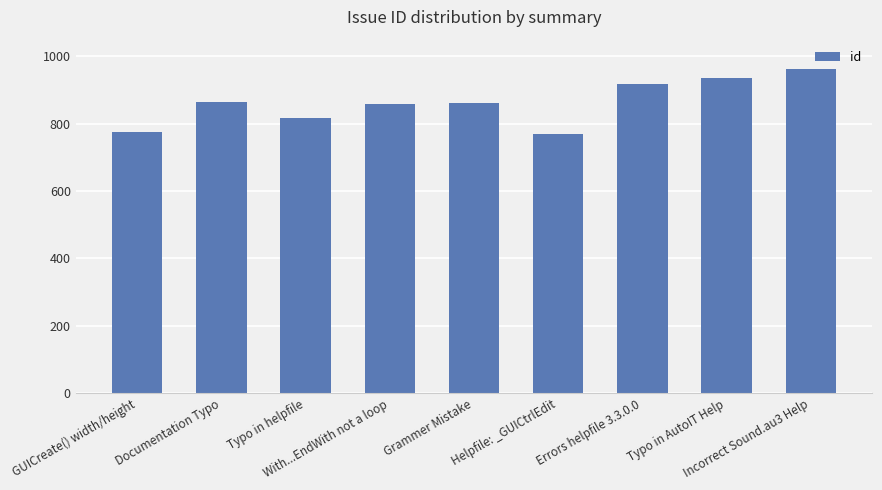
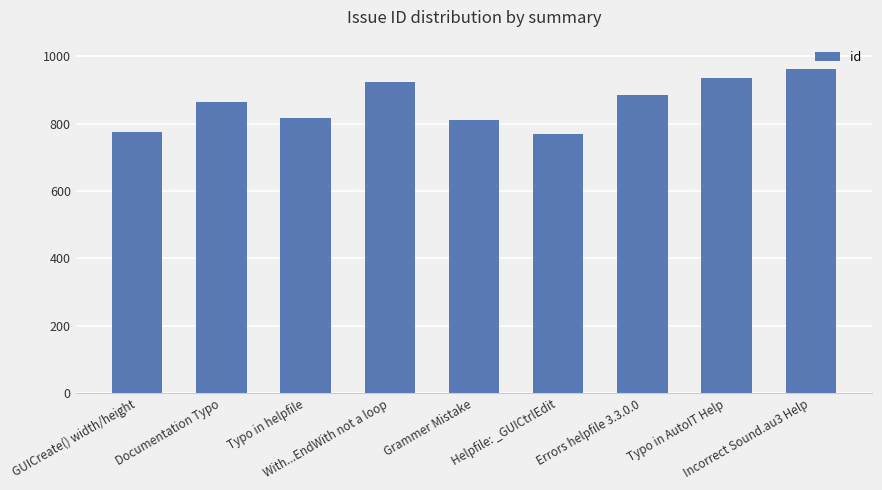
With...EndWith not a loop: 860 -> 930
Grammer Mistake: 860 -> 810
Errors helpfile 3.3.0.0: 920 -> 890
